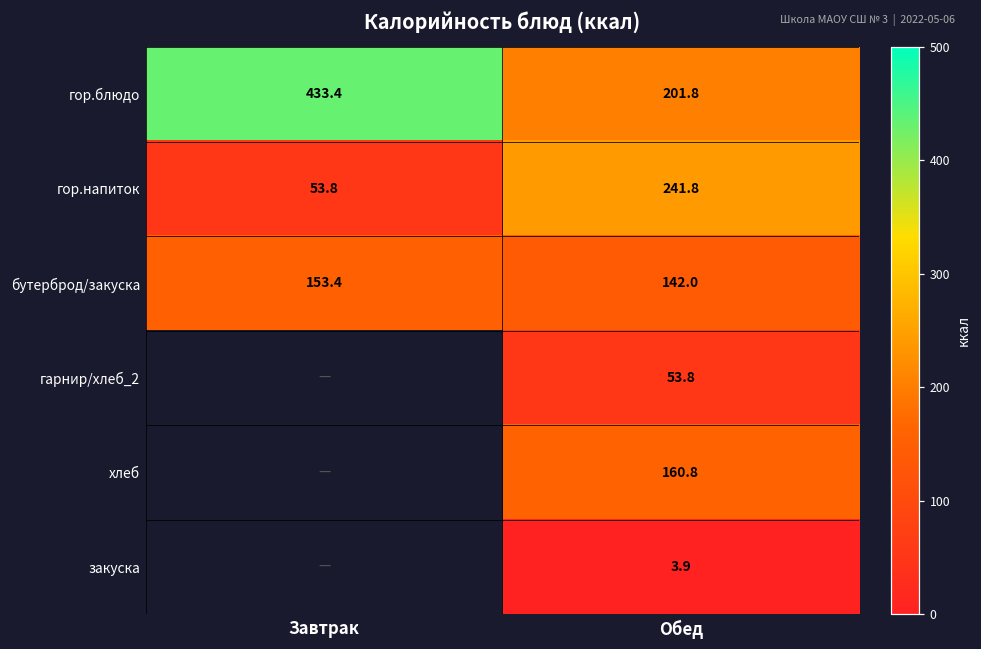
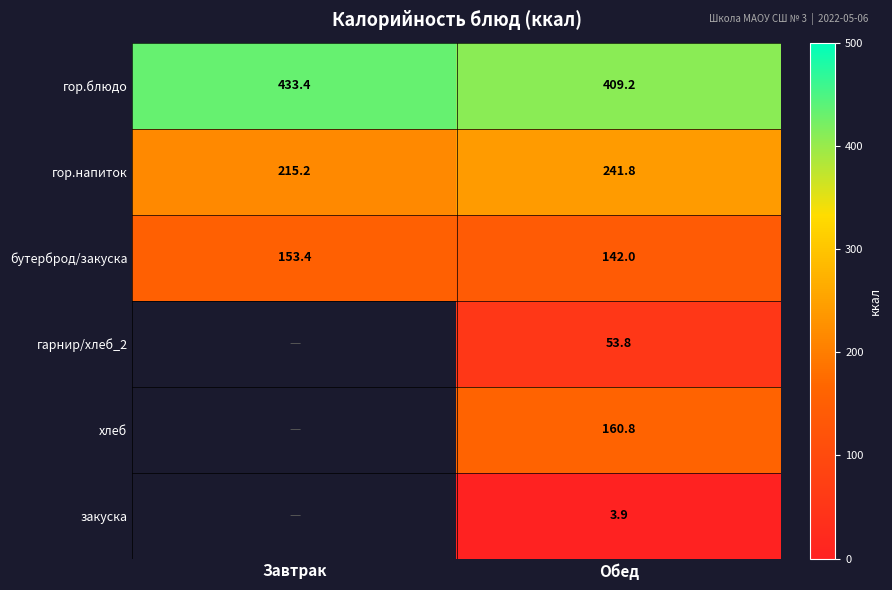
гор.блюдо, Обед: 201.8 -> 409.2
гор.напиток, Завтрак: 53.8 -> 215.2
